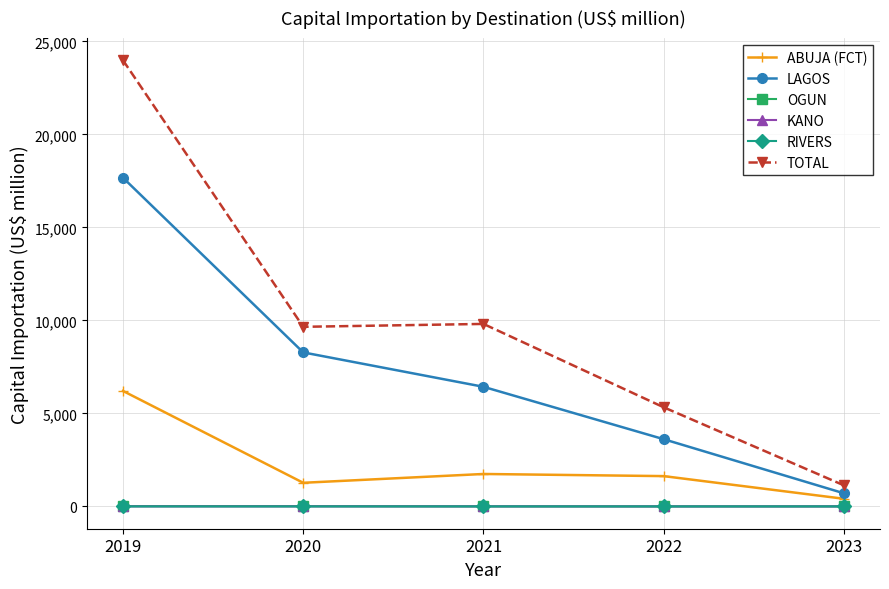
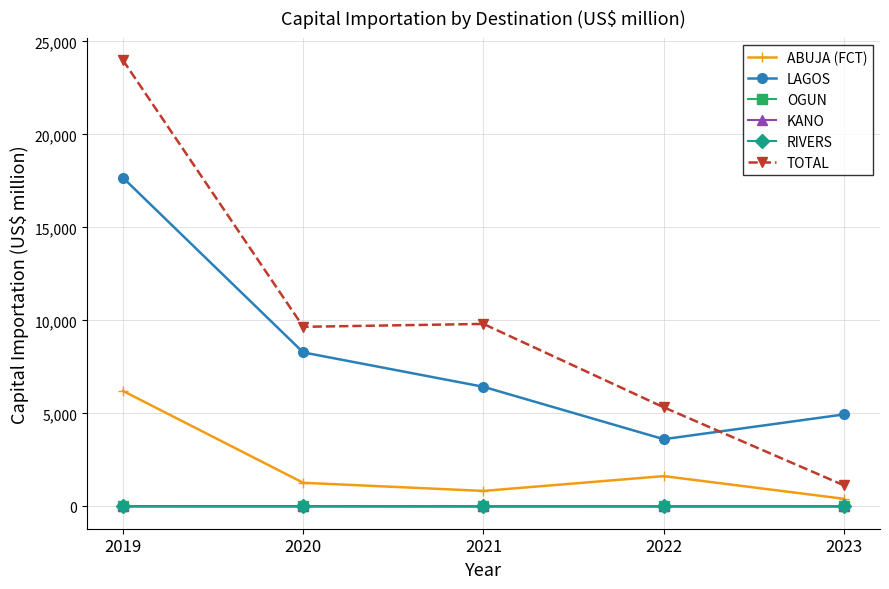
ABUJA (FCT), 2021: 1,700 -> 800
LAGOS, 2023: 700 -> 4,900
